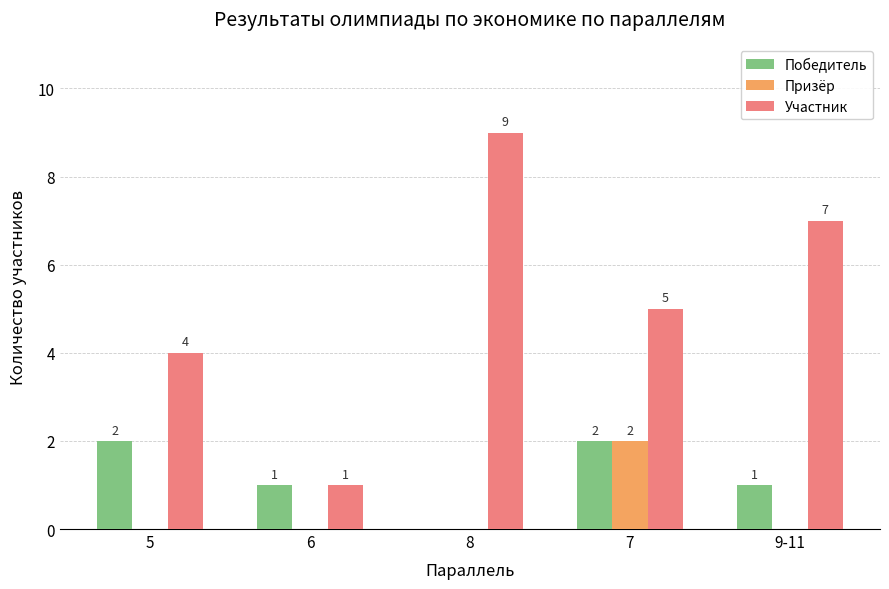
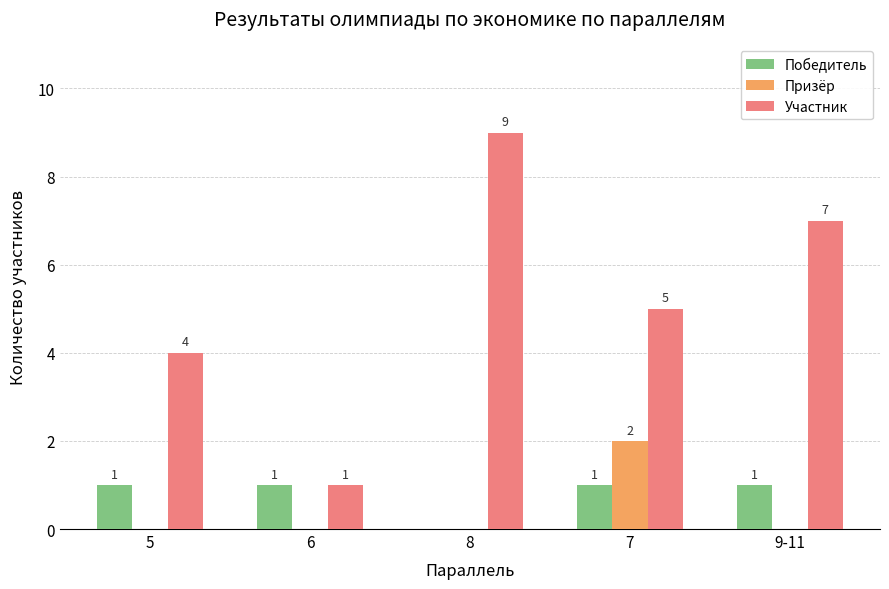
Победитель, 5: 2 -> 1
Победитель, 7: 2 -> 1
